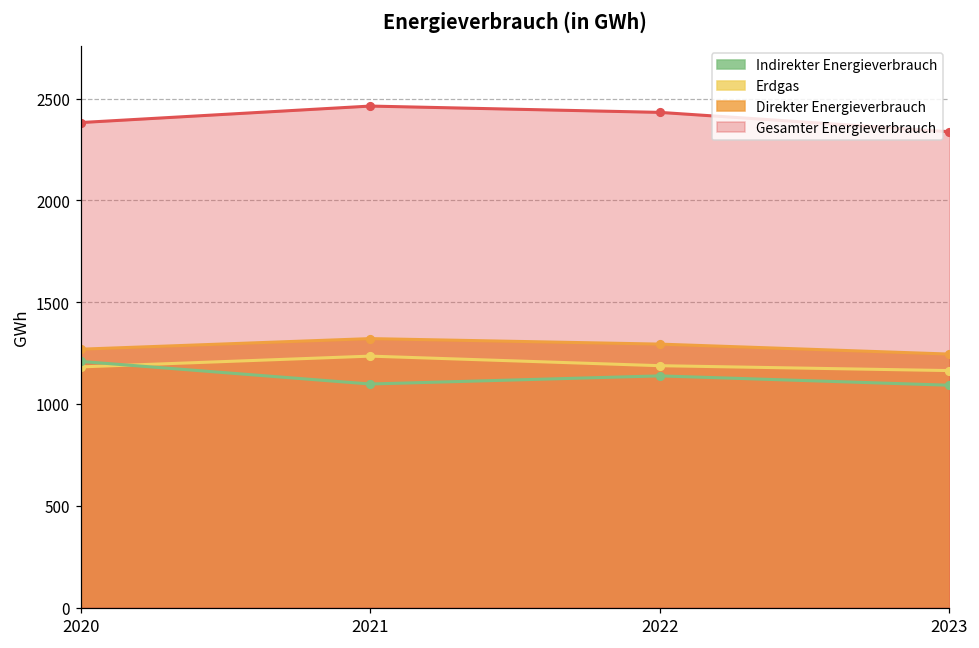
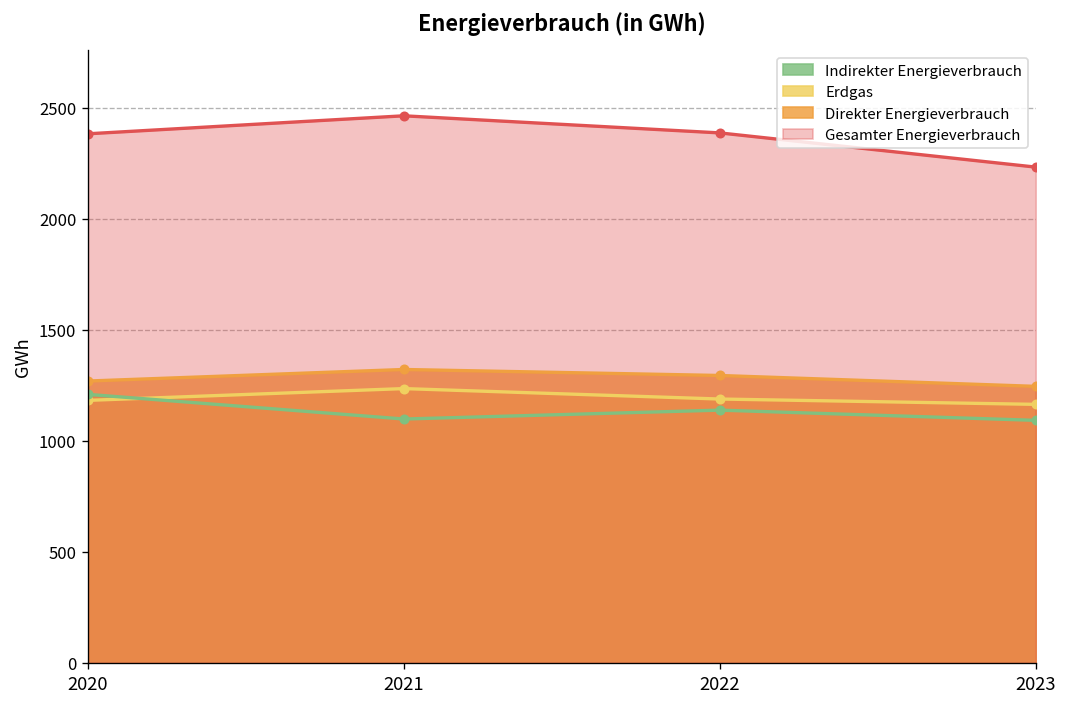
Gesamter Energieverbrauch, 2022: 2430 -> 2390
Gesamter Energieverbrauch, 2023: 2340 -> 2230
